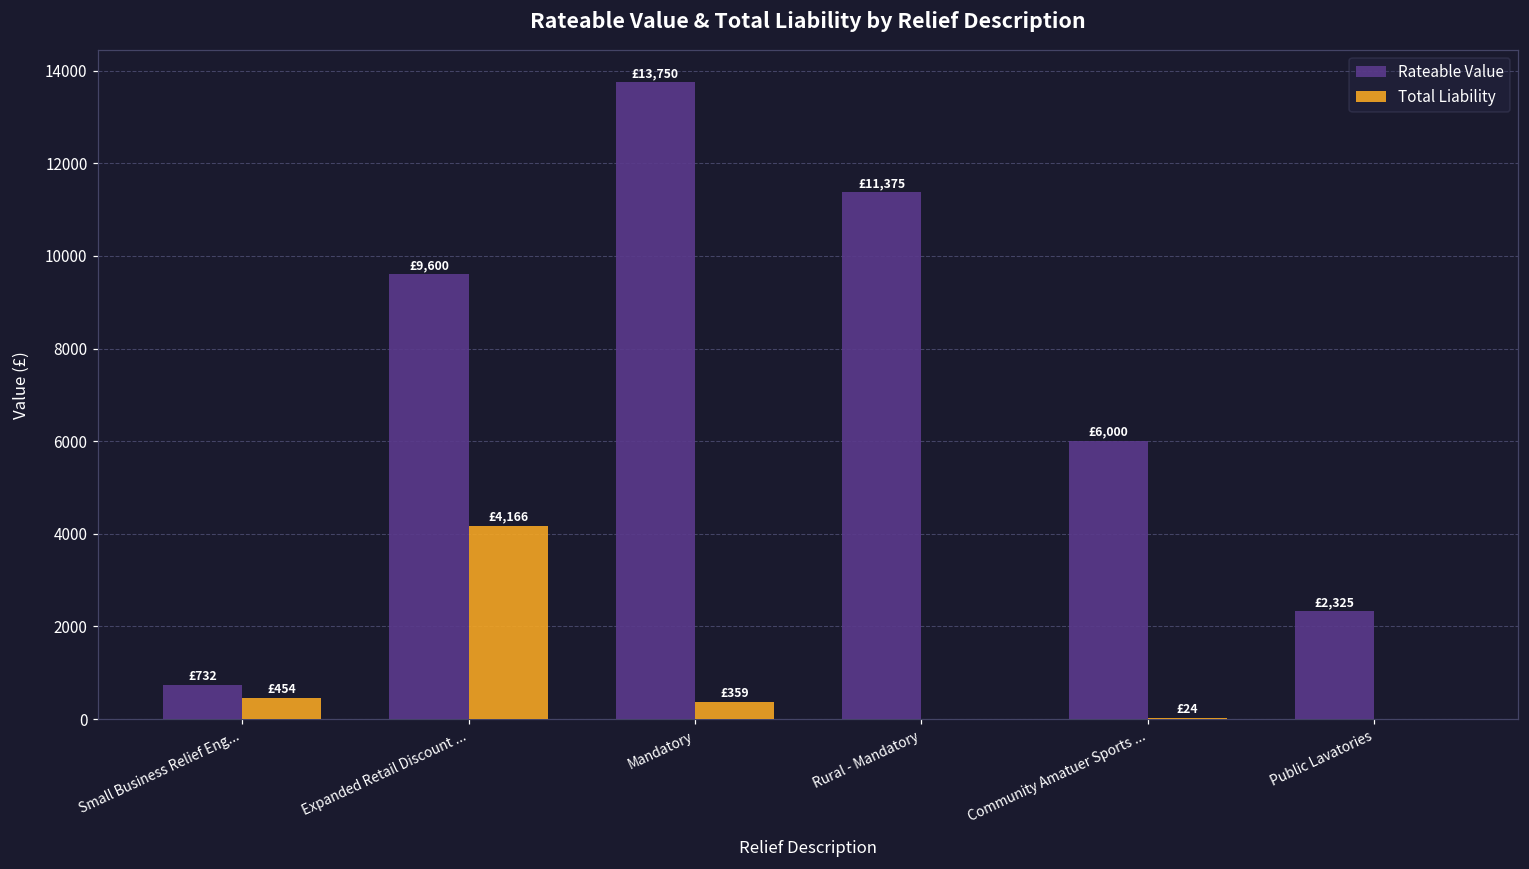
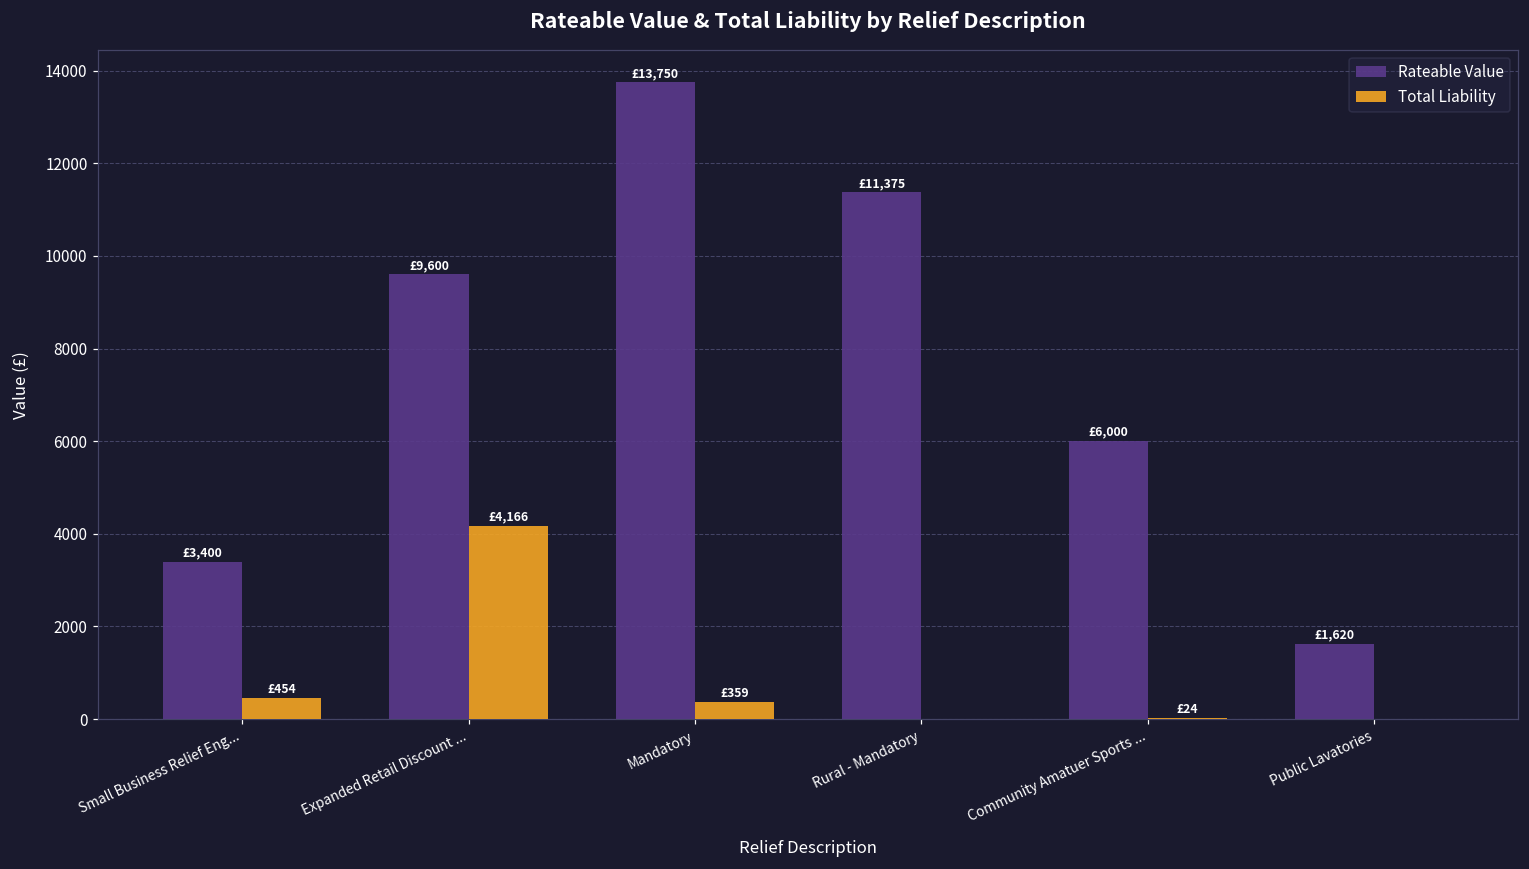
Rateable Value, Small Business Relief Eng...: £732 -> £3,400
Rateable Value, Public Lavatories: £2,325 -> £1,620
